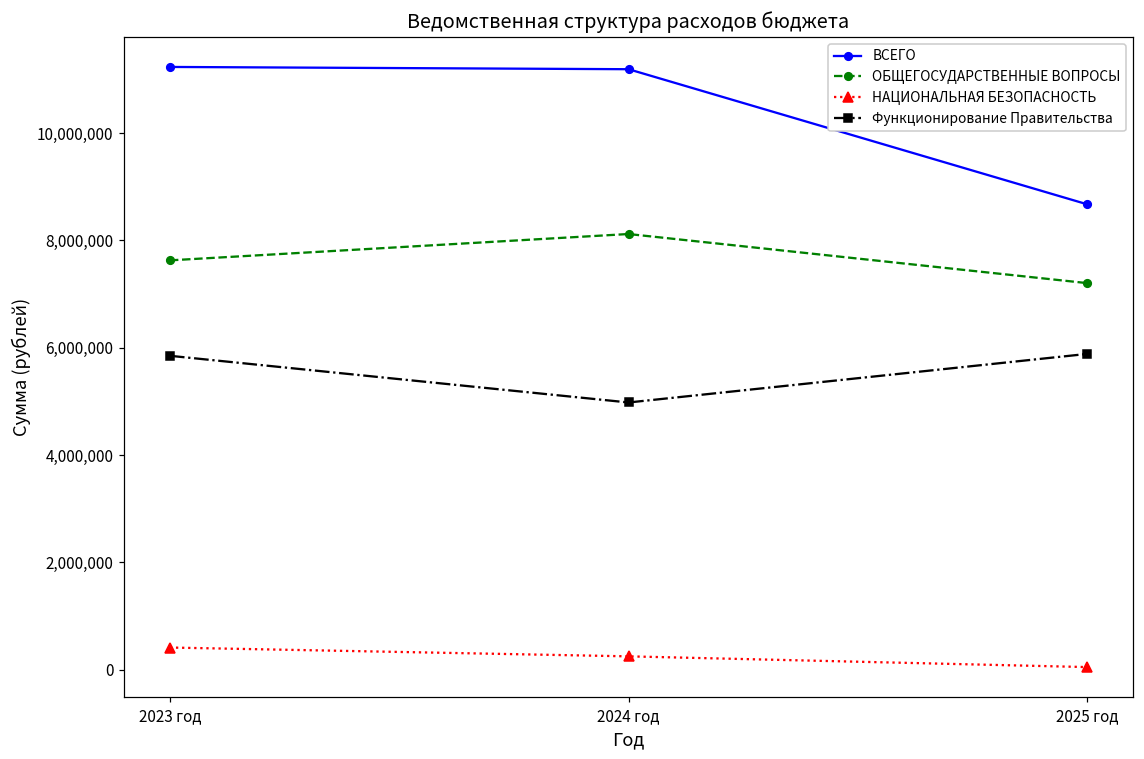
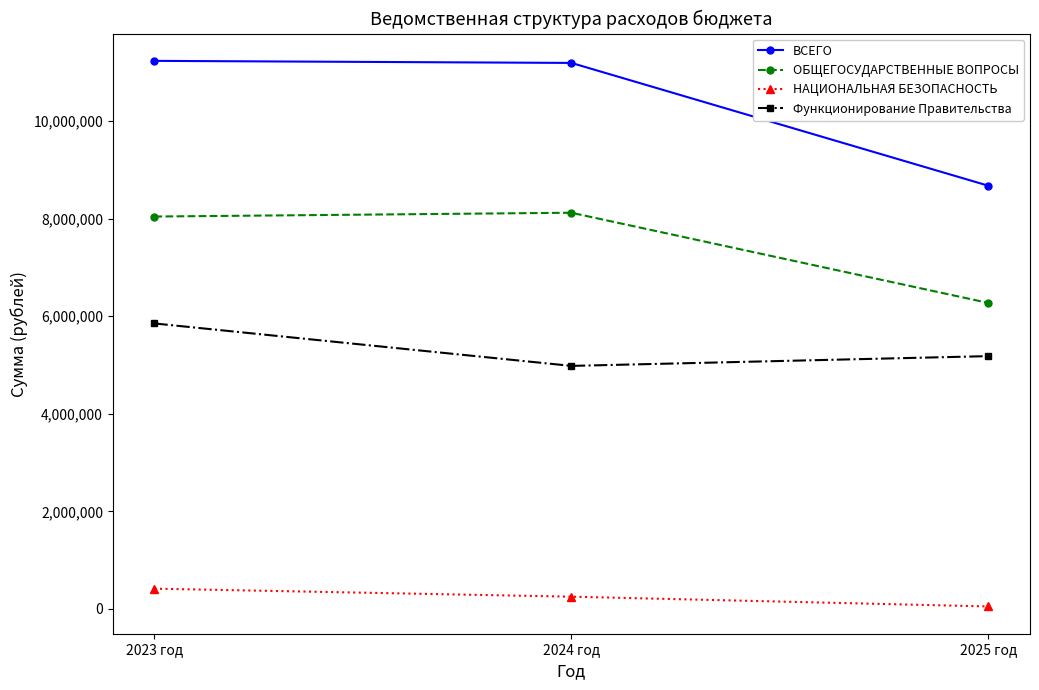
ОБЩЕГОСУДАРСТВЕННЫЕ ВОПРОСЫ, 2023 год: 7,600,000 -> 8,000,000
ОБЩЕГОСУДАРСТВЕННЫЕ ВОПРОСЫ, 2025 год: 7,200,000 -> 6,300,000
Функционирование Правительства, 2025 год: 5,900,000 -> 5,200,000
